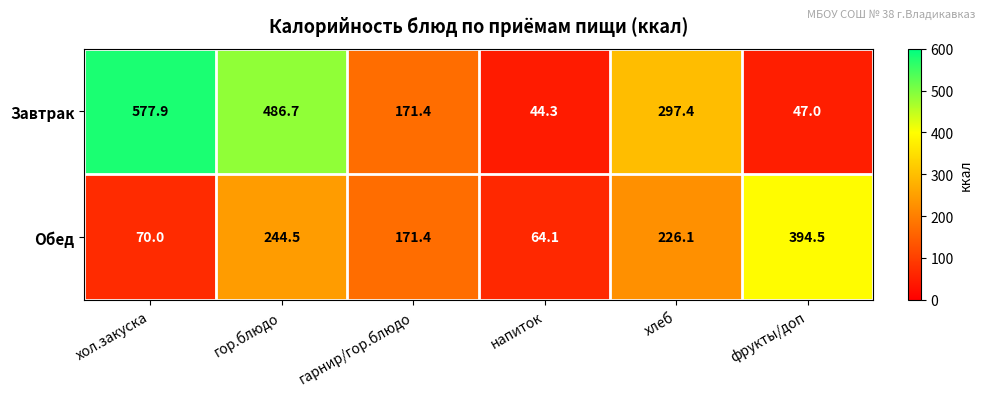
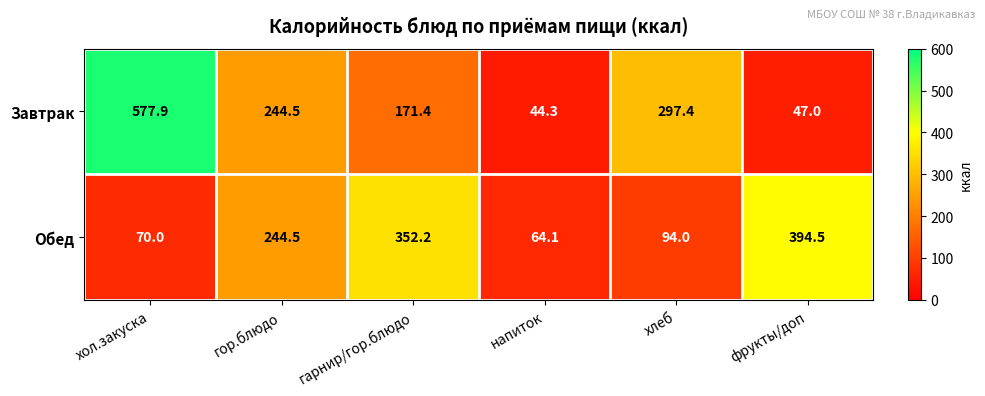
Завтрак, гор.блюдо: 486.7 -> 244.5
Обед, гарнир/гор.блюдо: 171.4 -> 352.2
Обед, хлеб: 226.1 -> 94.0
